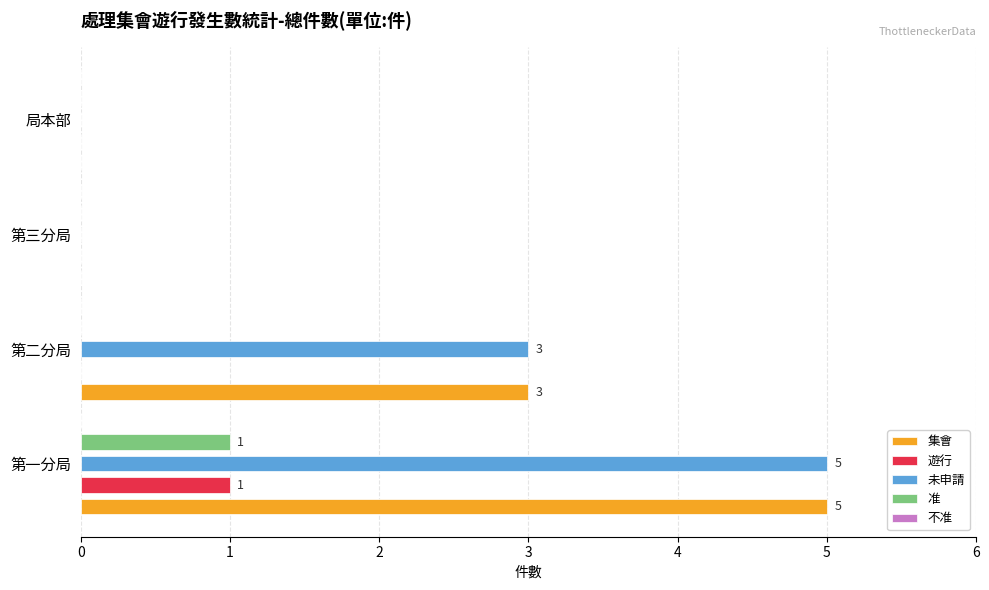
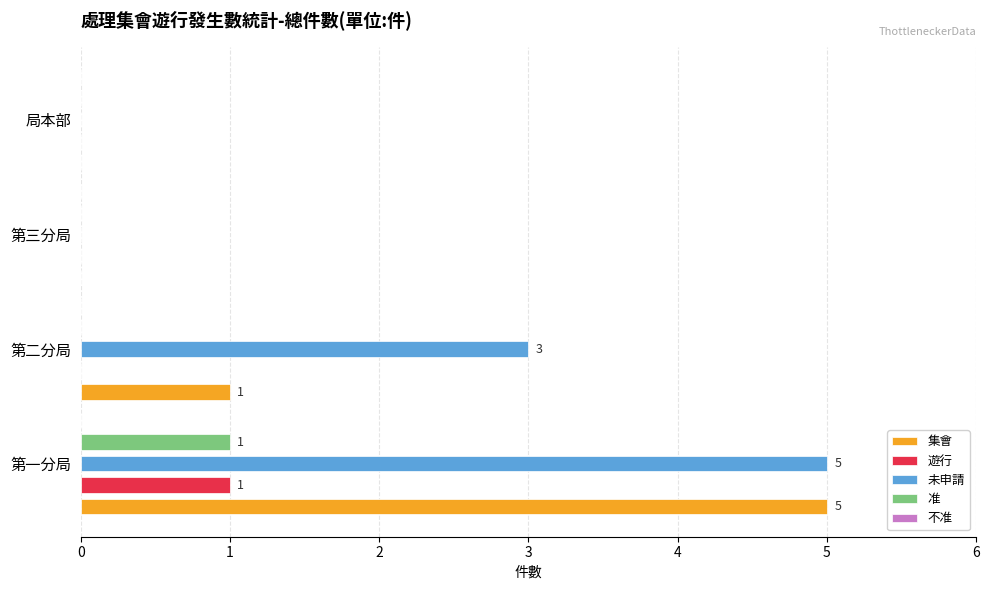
集會, 第二分局: 3 -> 1
